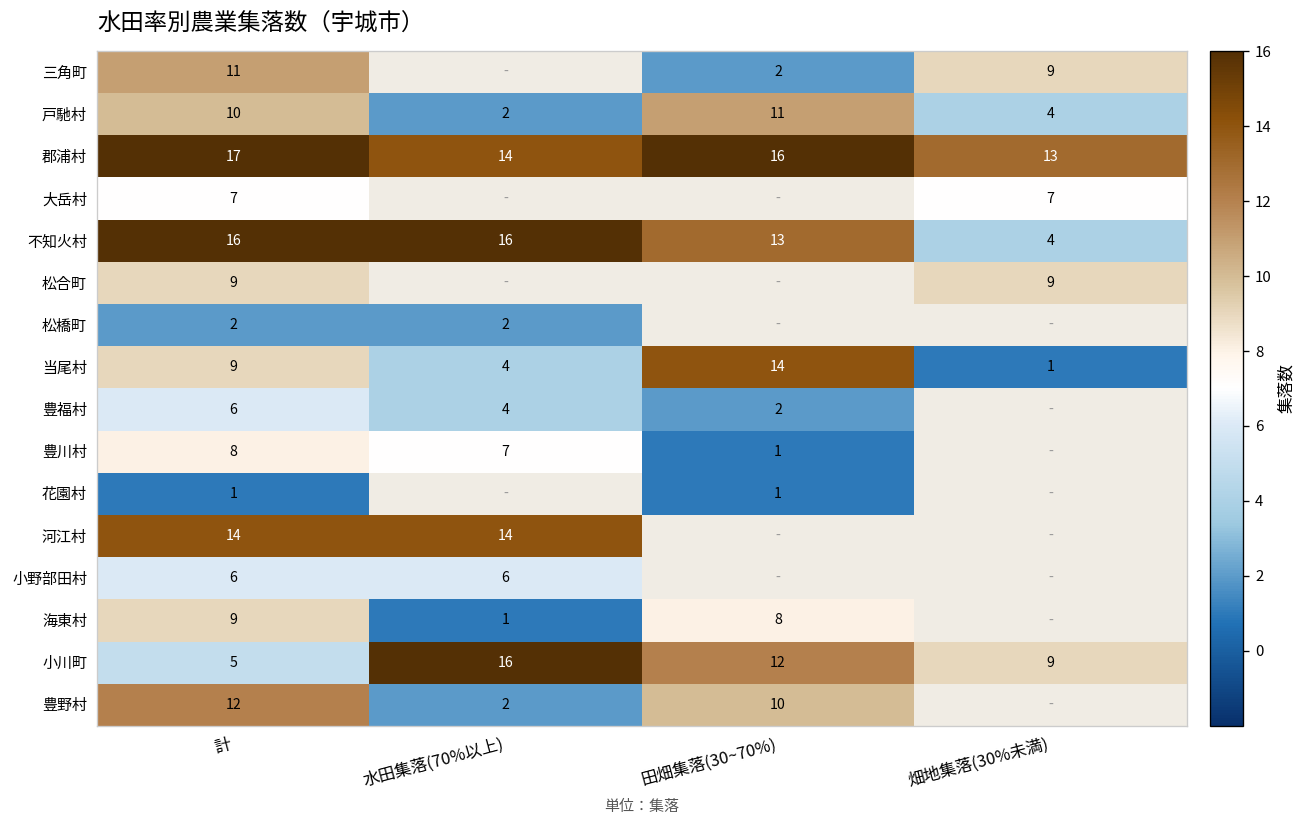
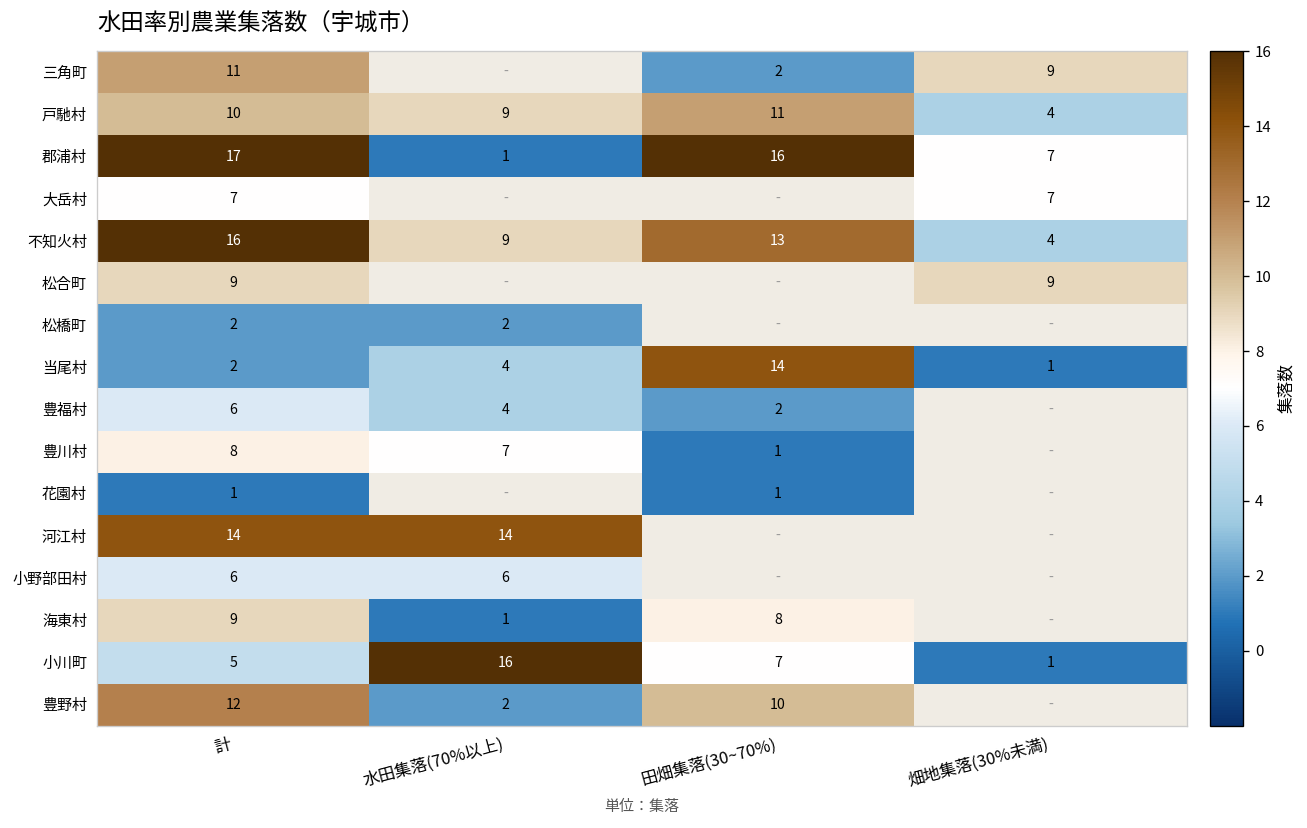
戸馳村, 水田集落(70%以上): 2 -> 9
郡浦村, 水田集落(70%以上): 14 -> 1
郡浦村, 畑地集落(30%未満): 13 -> 7
不知火村, 水田集落(70%以上): 16 -> 9
当尾村, 計: 9 -> 2
小川町, 田畑集落(30~70%): 12 -> 7
小川町, 畑地集落(30%未満): 9 -> 1
